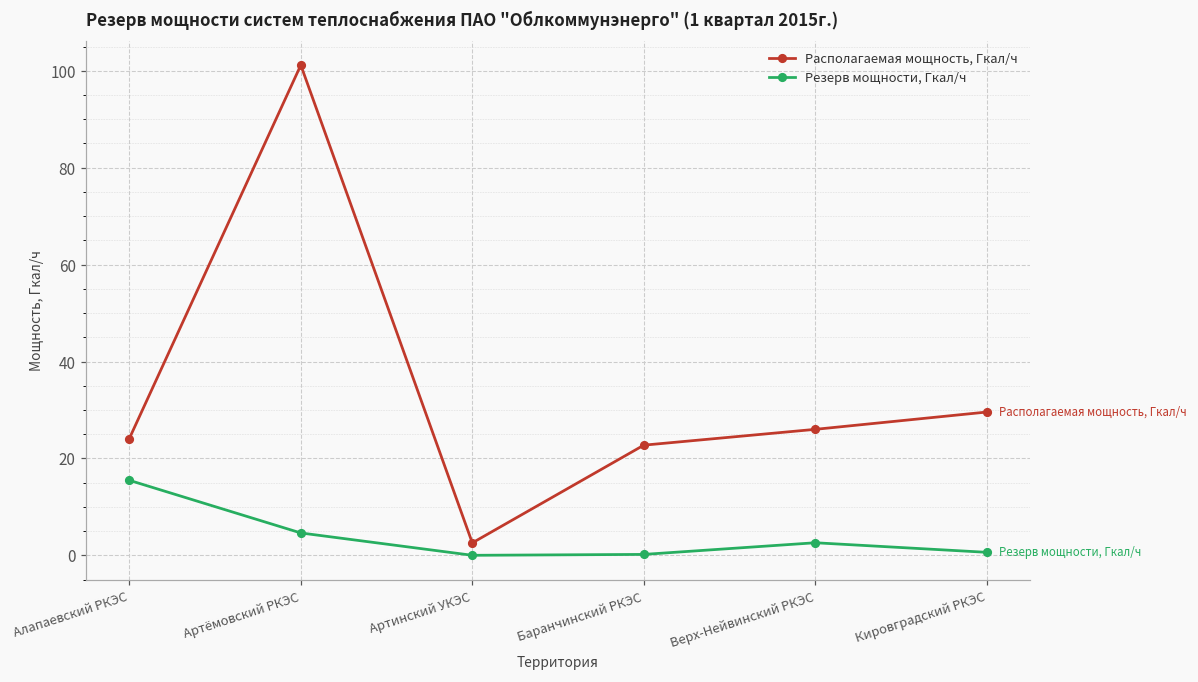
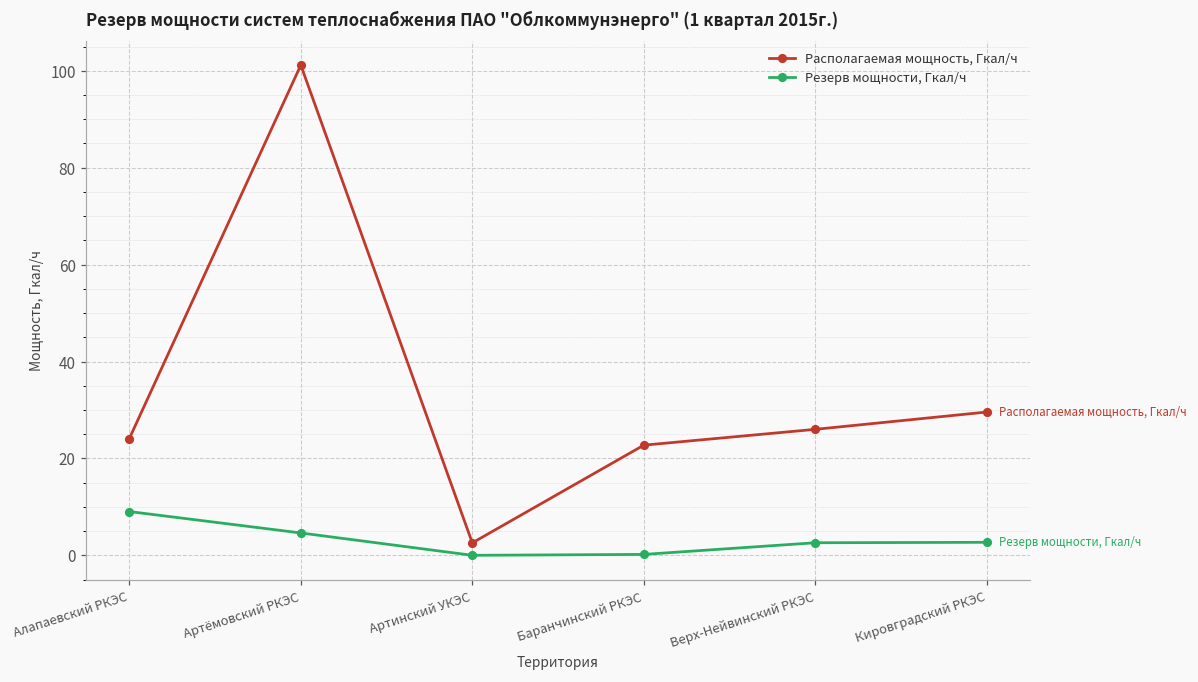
Резерв мощности, Гкал/ч, Алапаевский РКЭС: 15 -> 9
Резерв мощности, Гкал/ч, Кировградский РКЭС: 1 -> 3
